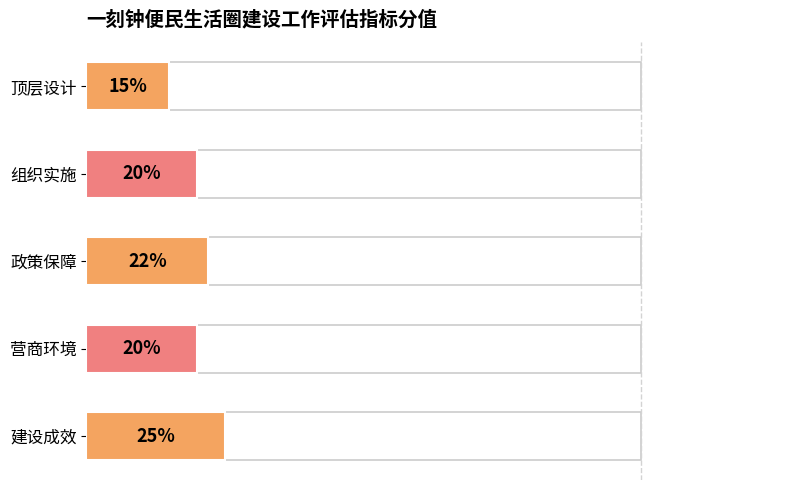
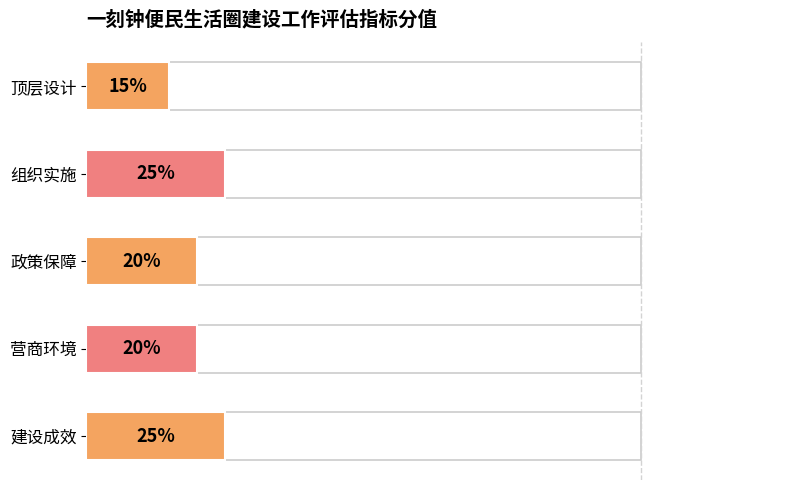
组织实施: 20% -> 25%
政策保障: 22% -> 20%
